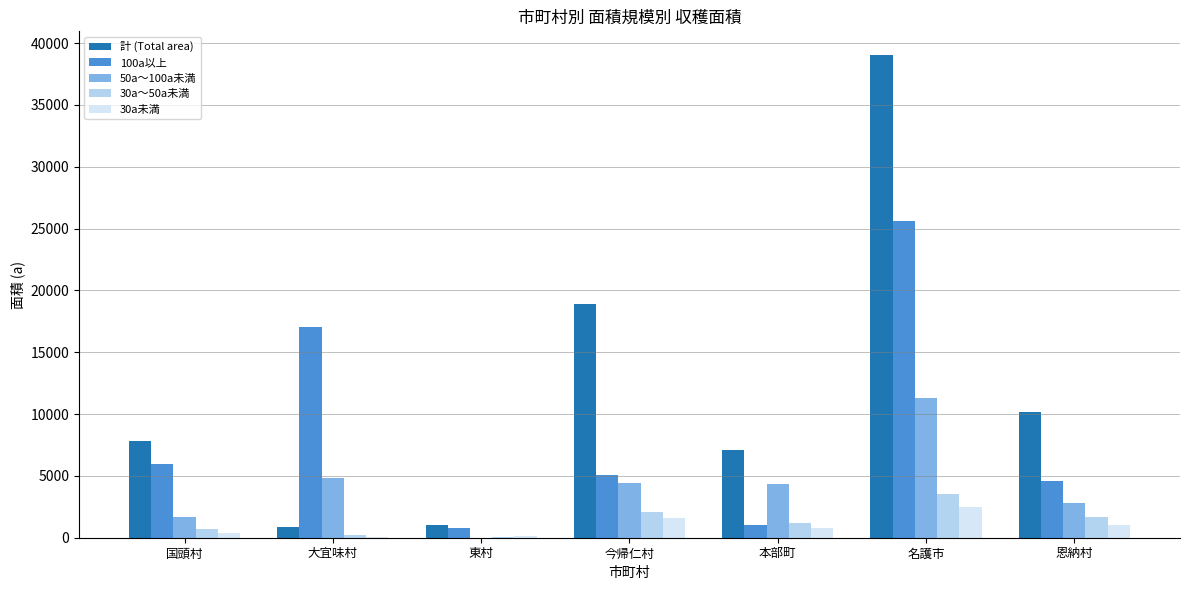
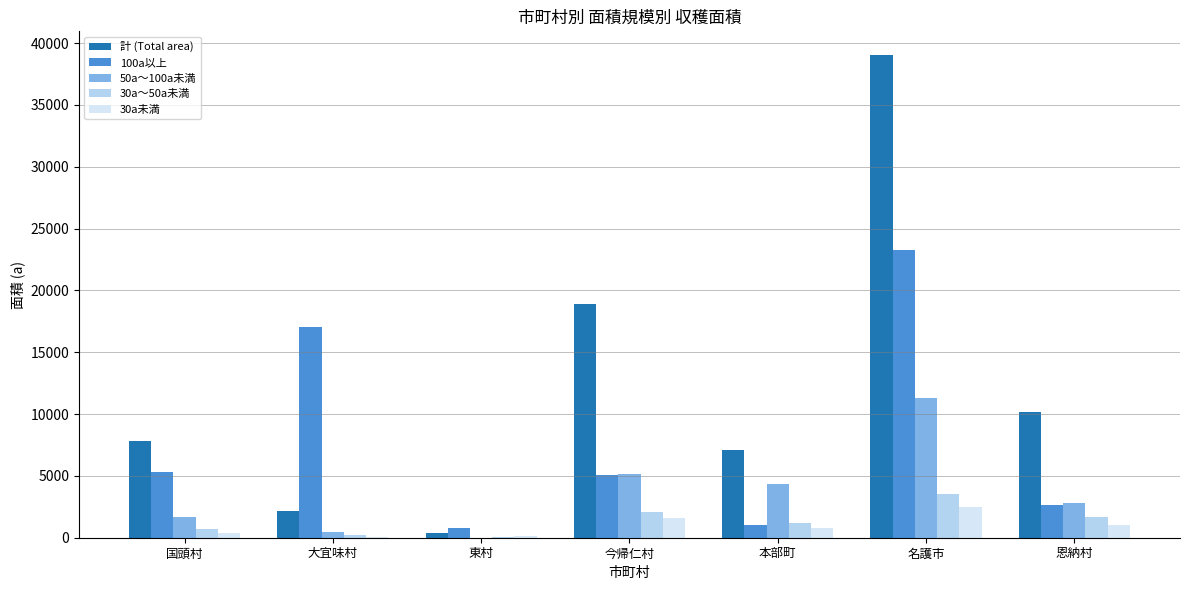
100a以上, 国頭村: 6000 -> 5300
計 (Total area), 大宜味村: 900 -> 2200
50a～100a未満, 大宜味村: 4800 -> 500
計 (Total area), 東村: 1000 -> 300
50a～100a未満, 今帰仁村: 4400 -> 5100
100a以上, 名護市: 25600 -> 23300
100a以上, 恩納村: 4600 -> 2600
